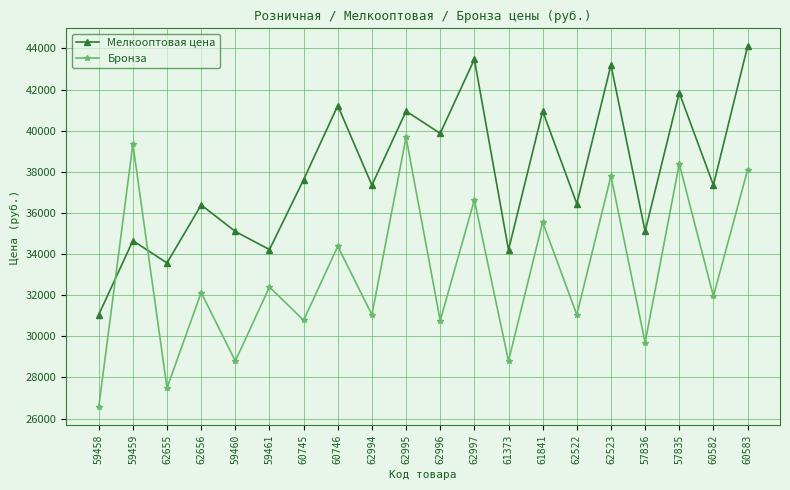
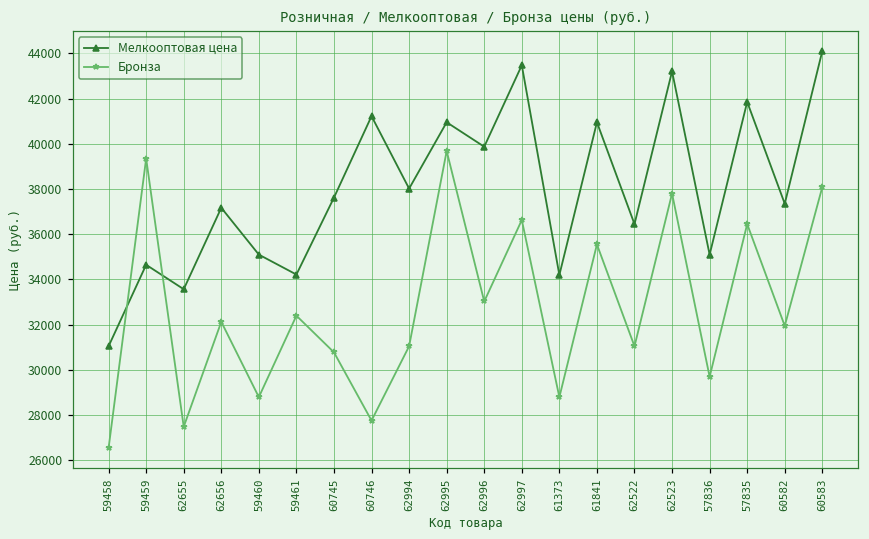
Мелкооптовая цена, 62656: 36400 -> 37200
Бронза, 60746: 34400 -> 27800
Мелкооптовая цена, 62994: 37400 -> 38000
Бронза, 62996: 30800 -> 33000
Бронза, 57835: 38400 -> 36500
